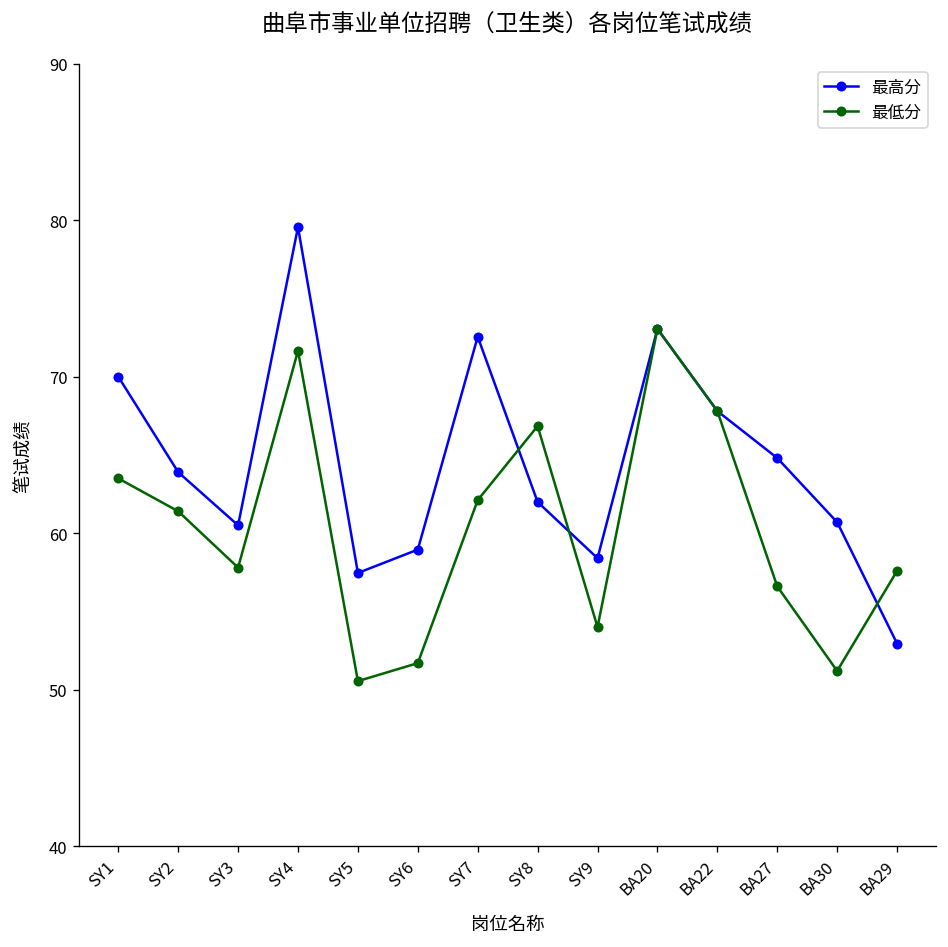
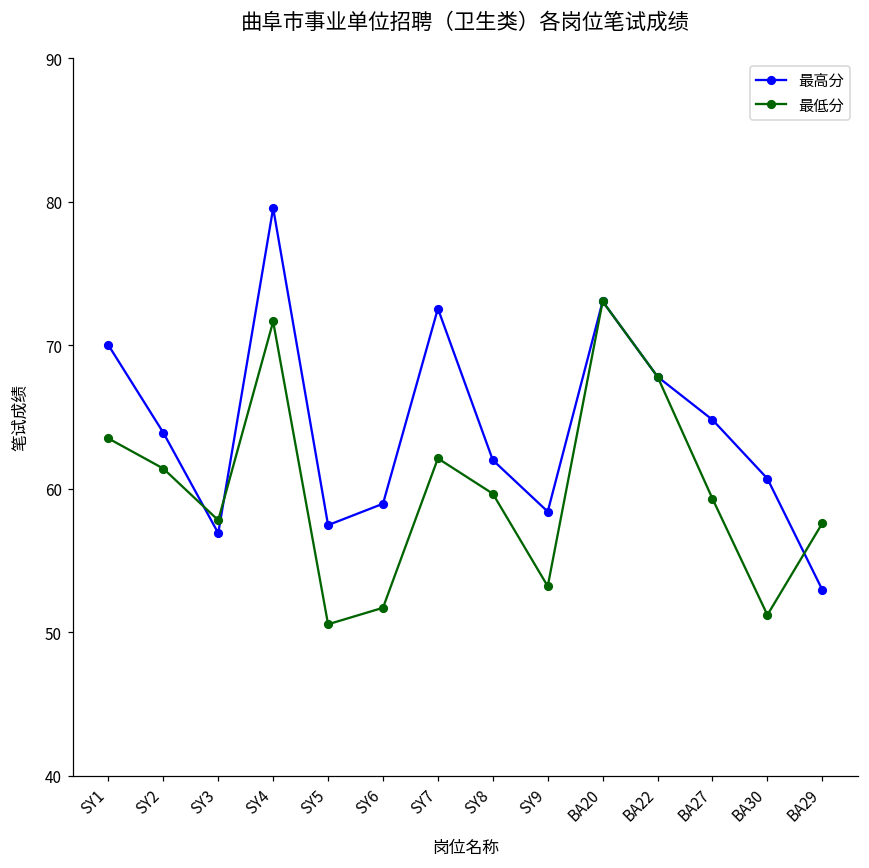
最高分, SY3: 60.5 -> 56.9
最低分, SY8: 66.8 -> 59.7
最低分, SY9: 54.0 -> 53.2
最低分, BA27: 56.6 -> 59.3
